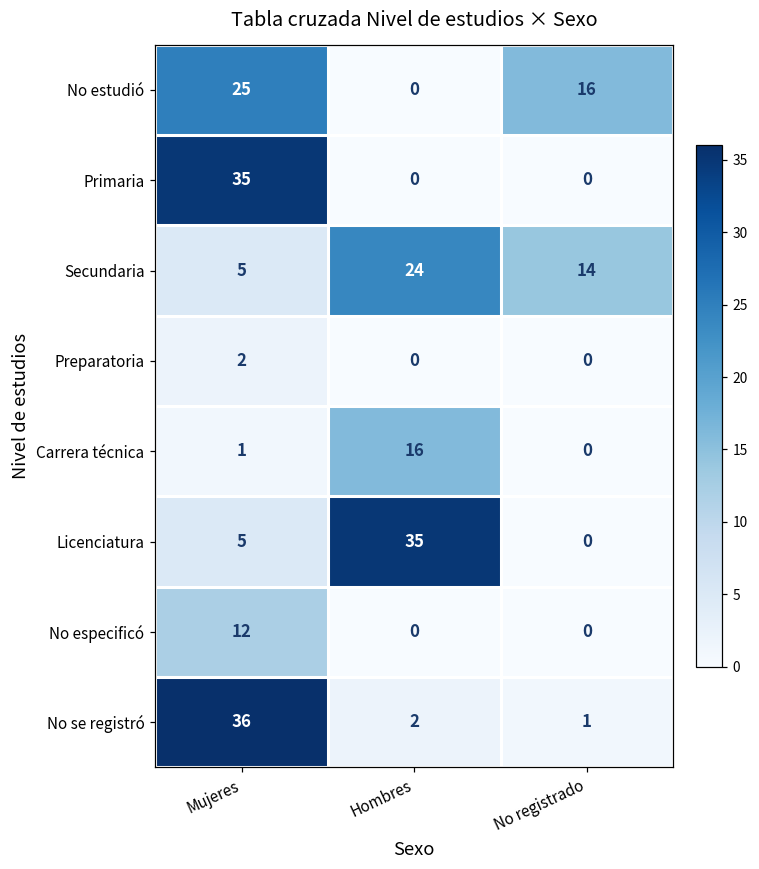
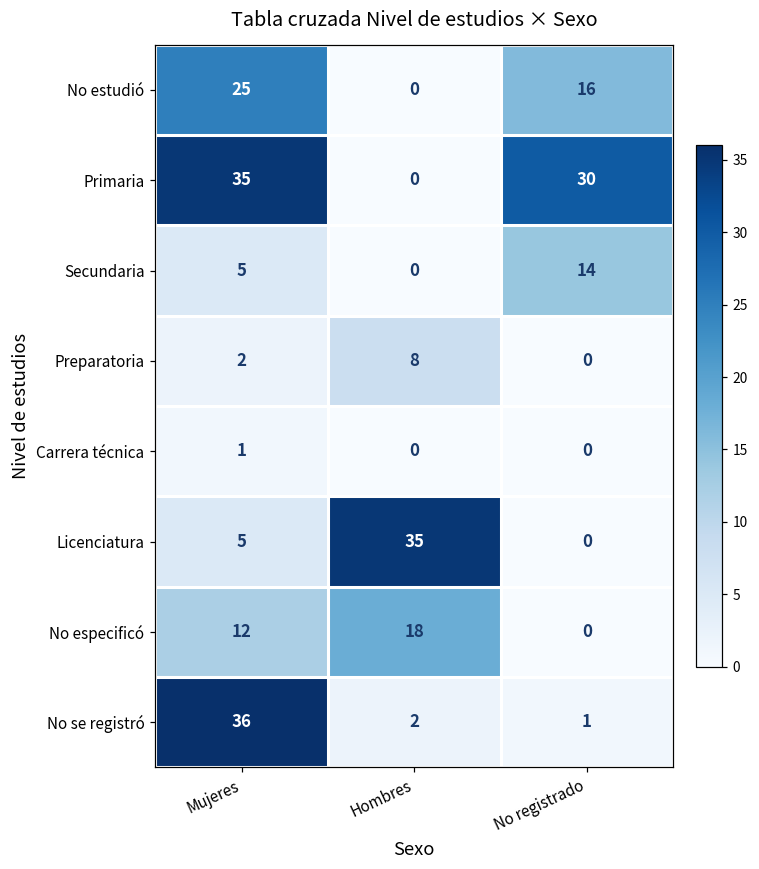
Primaria, No registrado: 0 -> 30
Secundaria, Hombres: 24 -> 0
Preparatoria, Hombres: 0 -> 8
Carrera técnica, Hombres: 16 -> 0
No especificó, Hombres: 0 -> 18
